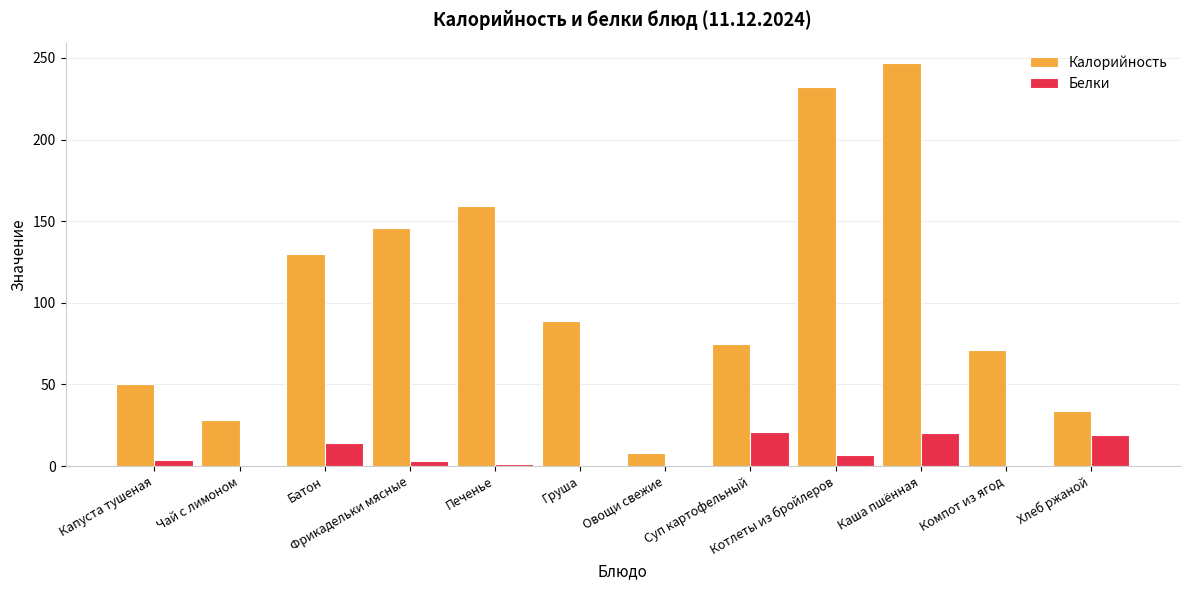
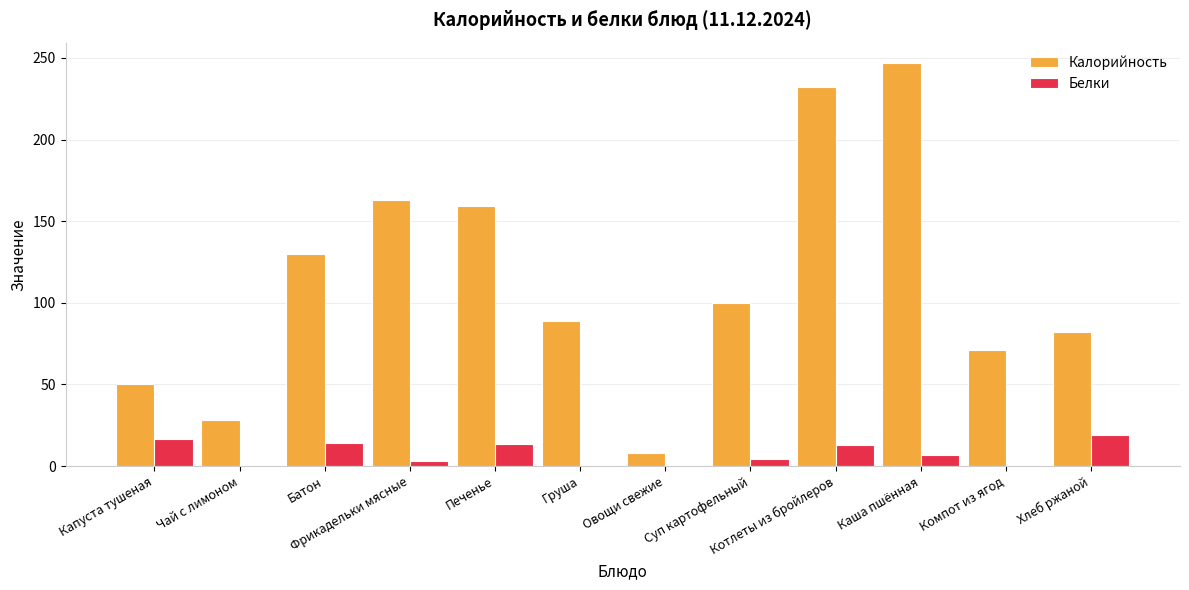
Белки, Капуста тушеная: 4 -> 17
Калорийность, Фрикадельки мясные: 146 -> 163
Белки, Печенье: 2 -> 13
Калорийность, Суп картофельный: 75 -> 100
Белки, Суп картофельный: 21 -> 4
Белки, Котлеты из бройлеров: 7 -> 13
Белки, Каша пшённая: 20 -> 7
Калорийность, Хлеб ржаной: 34 -> 82
